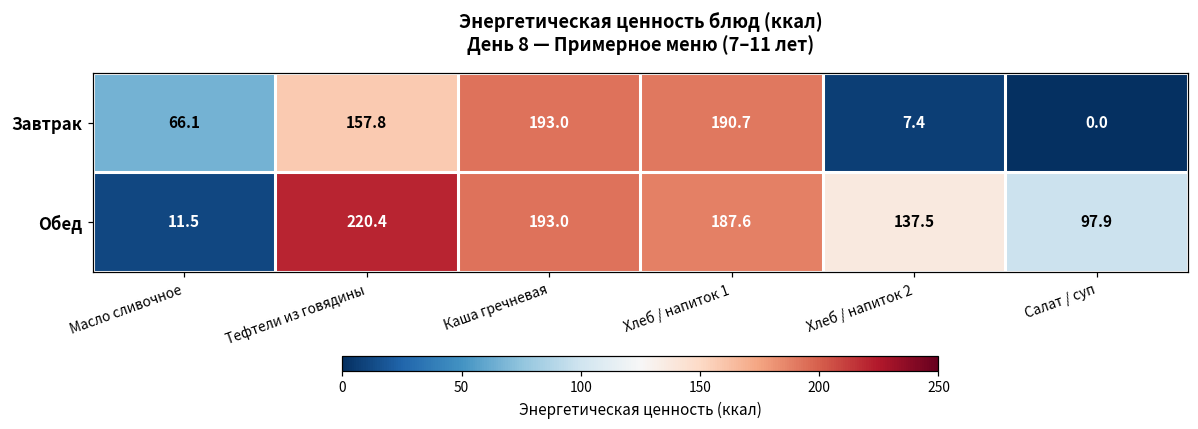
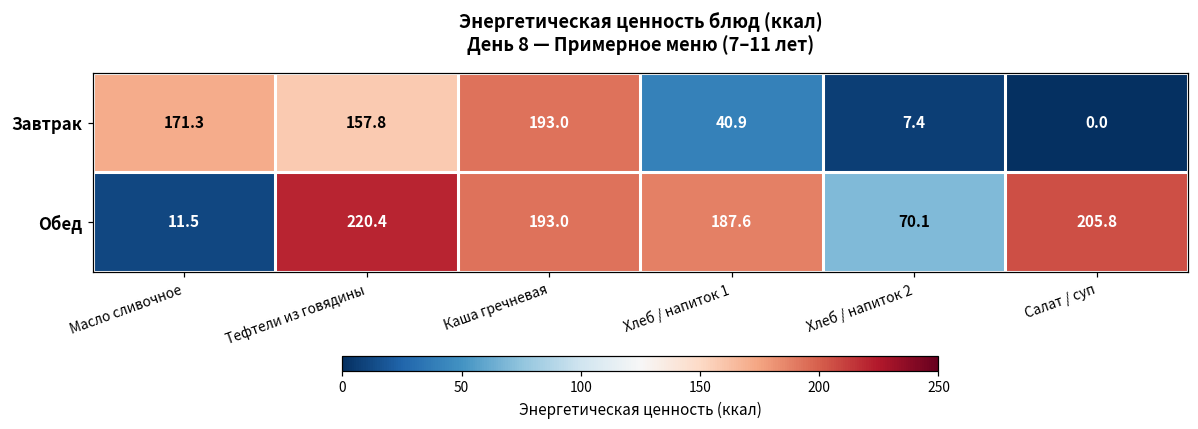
Завтрак, Масло сливочное: 66.1 -> 171.3
Завтрак, Хлеб / напиток 1: 190.7 -> 40.9
Обед, Хлеб / напиток 2: 137.5 -> 70.1
Обед, Салат / суп: 97.9 -> 205.8
